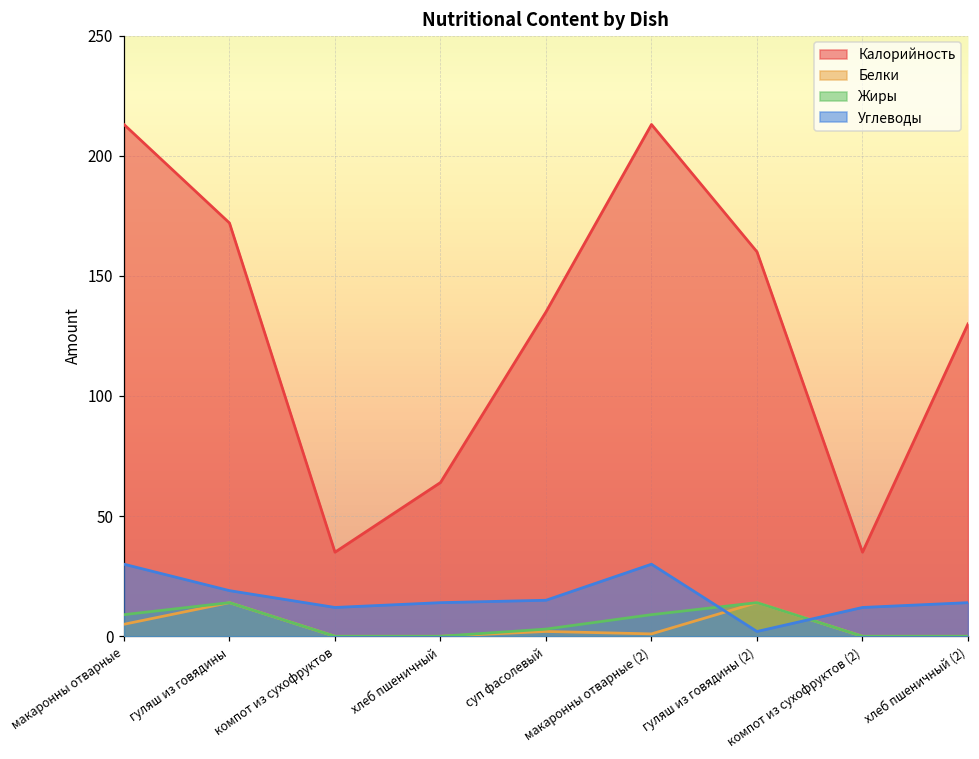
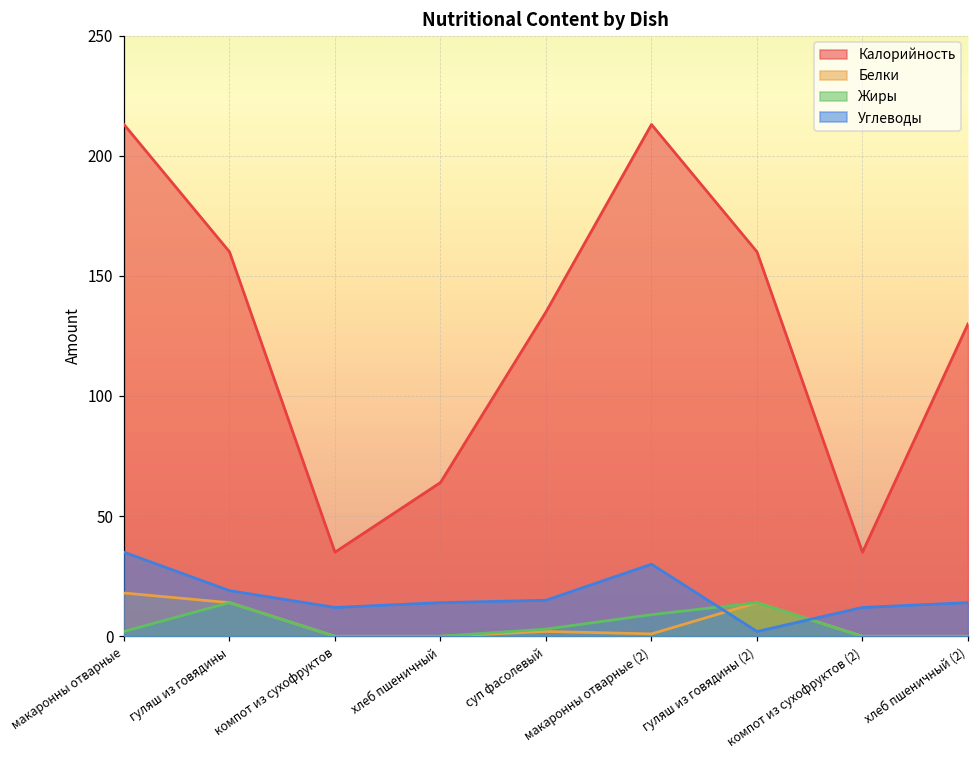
Белки, макаронны отварные: 5 -> 18
Жиры, макаронны отварные: 9 -> 2
Углеводы, макаронны отварные: 30 -> 35
Калорийность, гуляш из говядины: 172 -> 160
